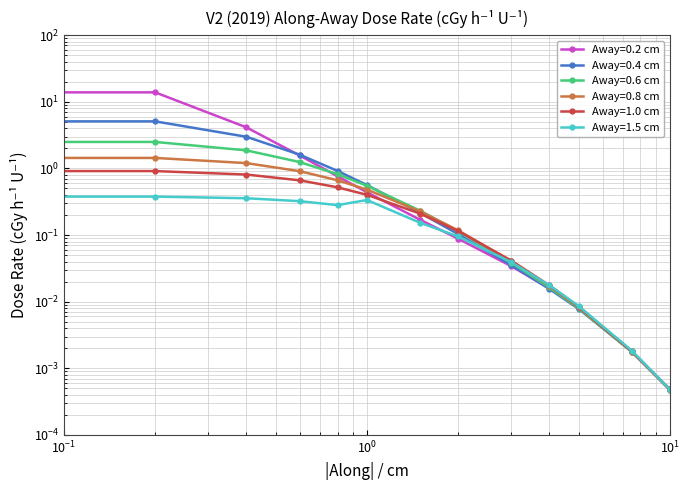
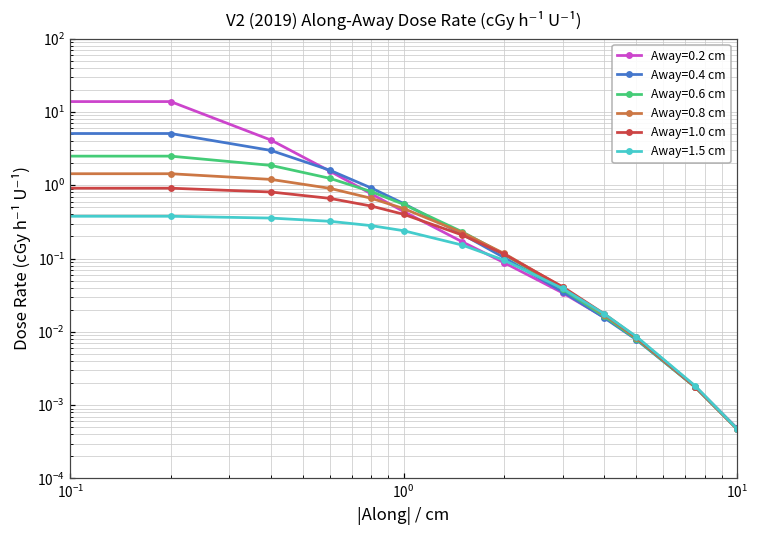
Away=1.5 cm, 10^0: 0.3 -> 0.24
